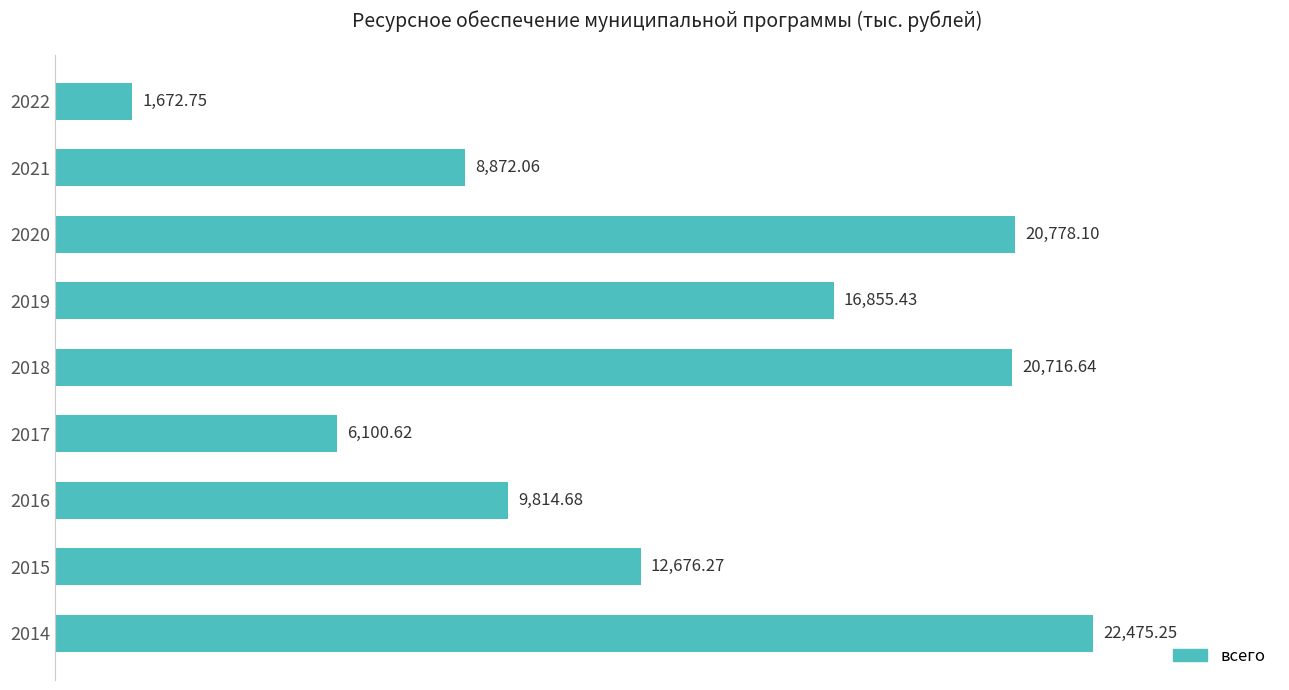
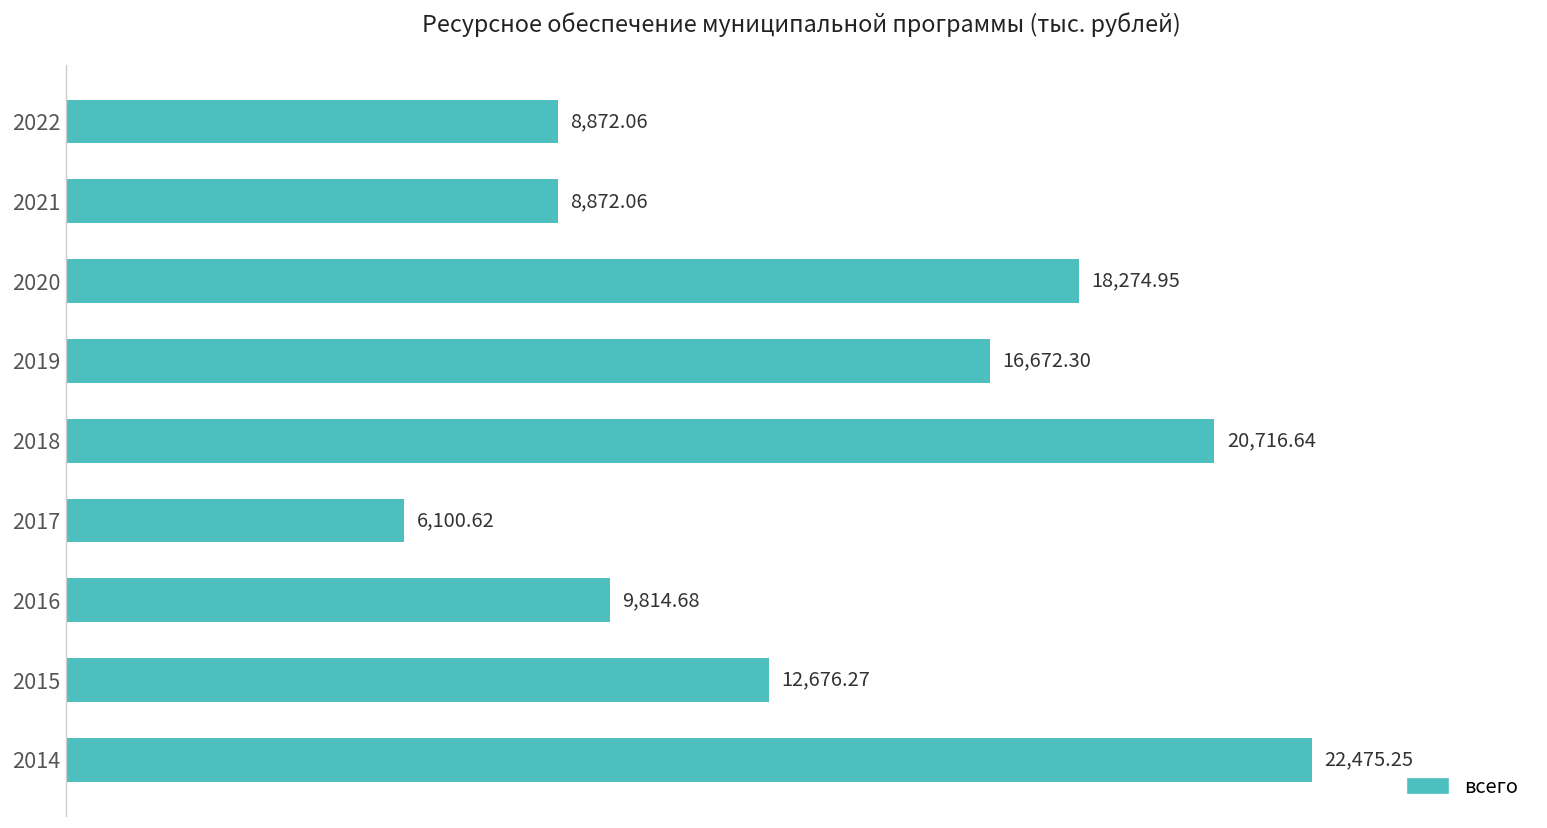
2022: 1,672.75 -> 8,872.06
2020: 20,778.10 -> 18,274.95
2019: 16,855.43 -> 16,672.30
